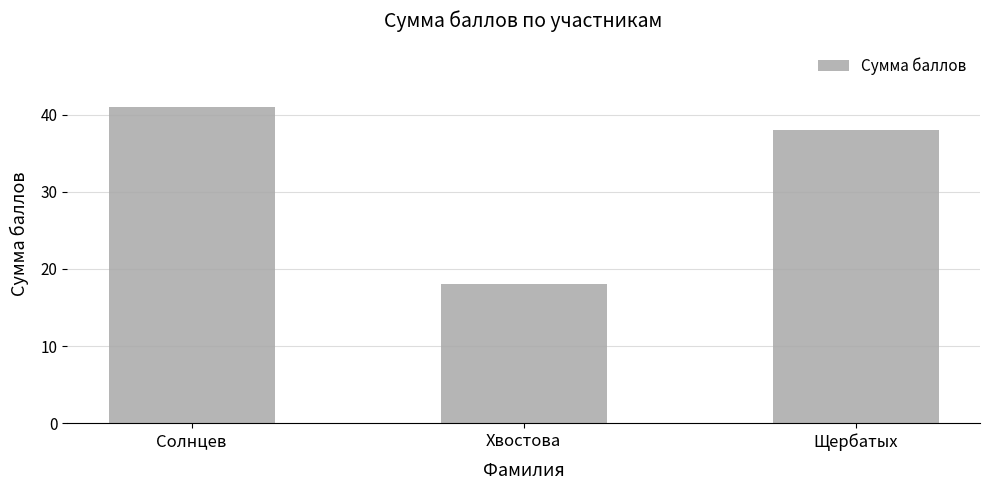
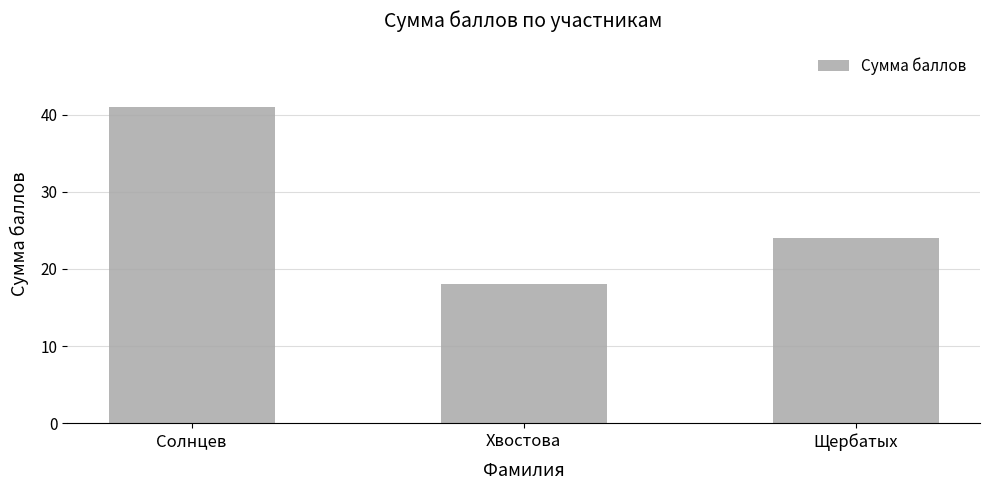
Щербатых: 38 -> 24
